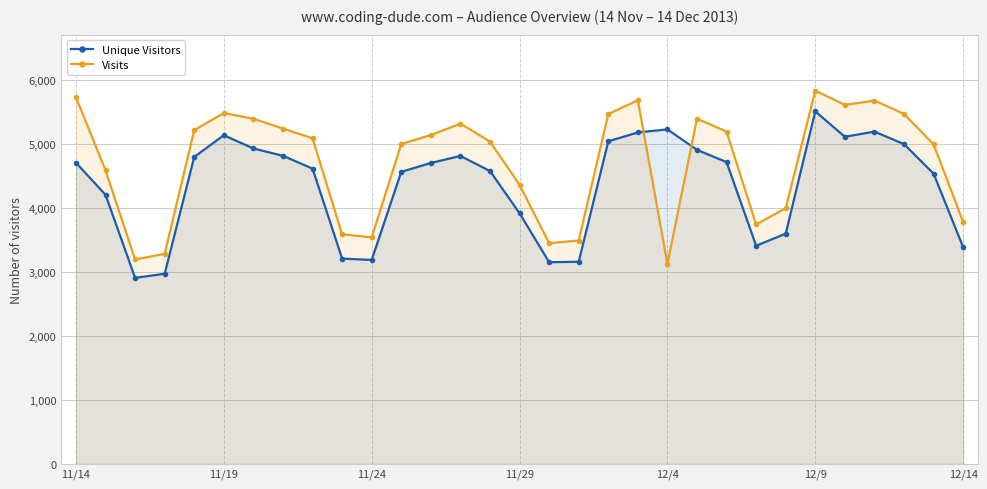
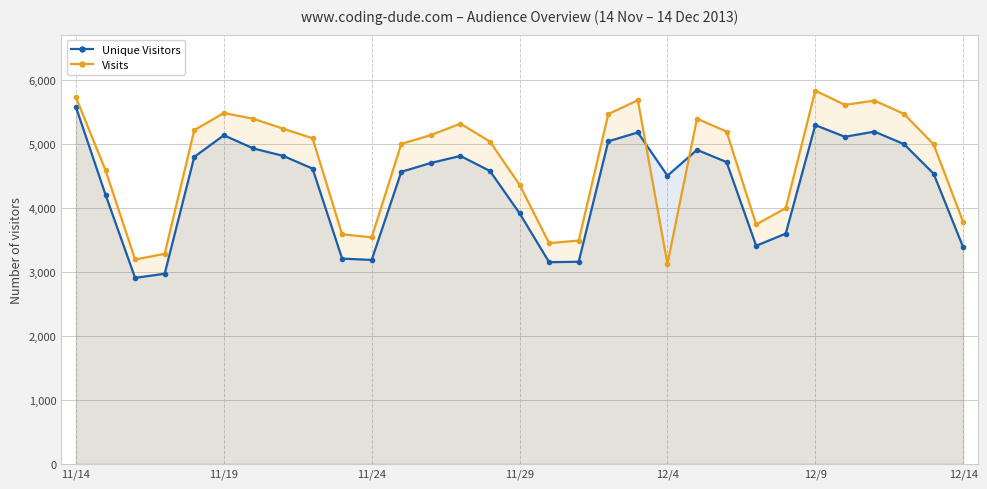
Unique Visitors, 11/14: 4,700 -> 5,600
Unique Visitors, 12/4: 5,200 -> 4,500
Unique Visitors, 12/9: 5,500 -> 5,300
